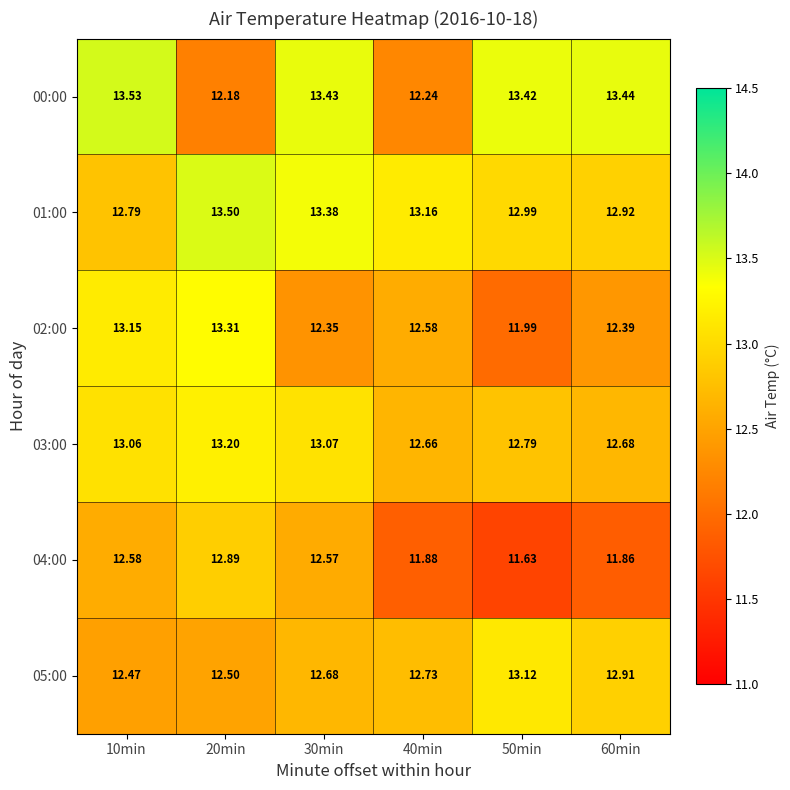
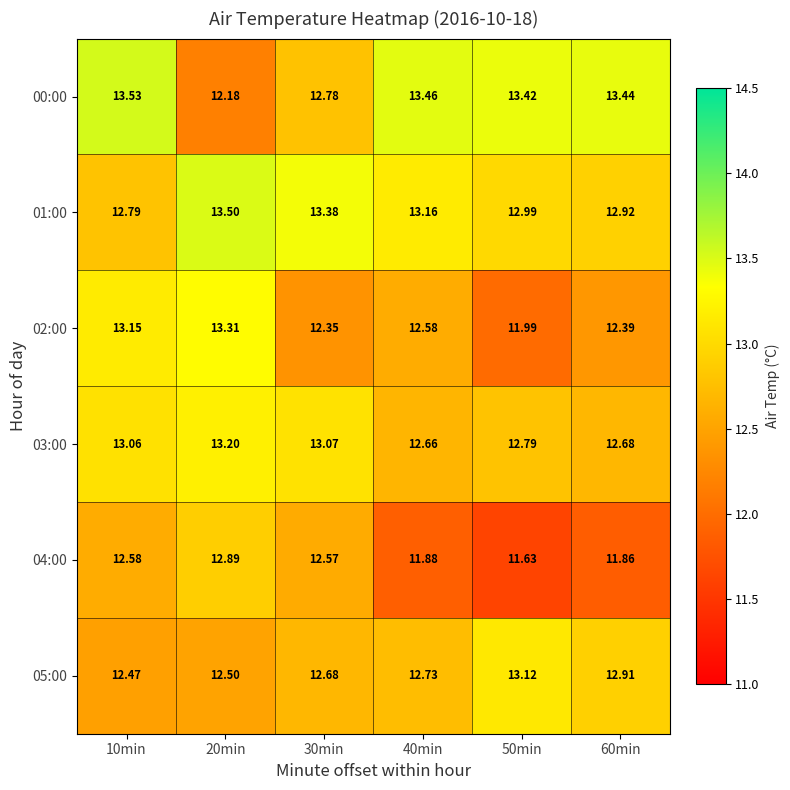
00:00, 30min: 13.43 -> 12.78
00:00, 40min: 12.24 -> 13.46
